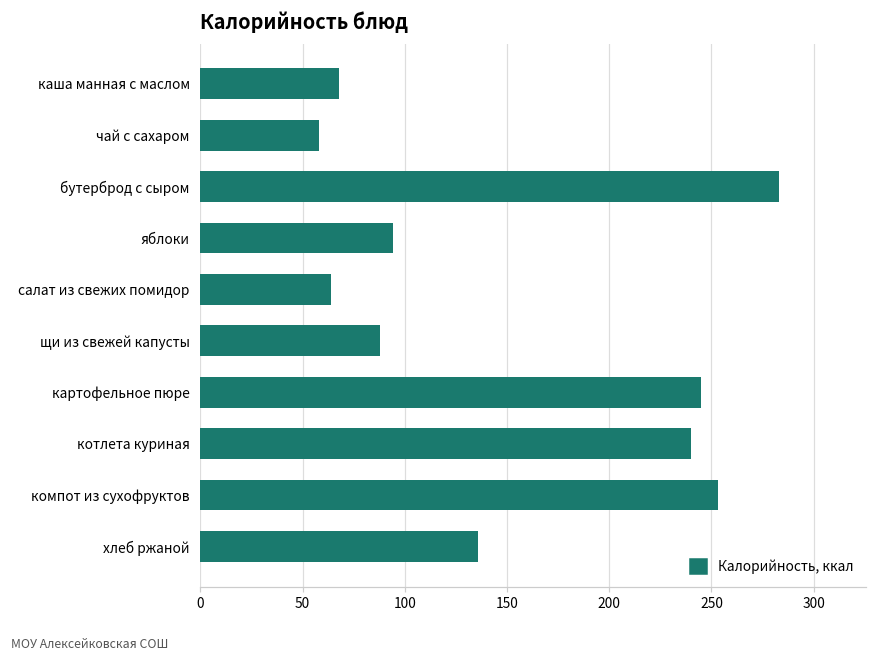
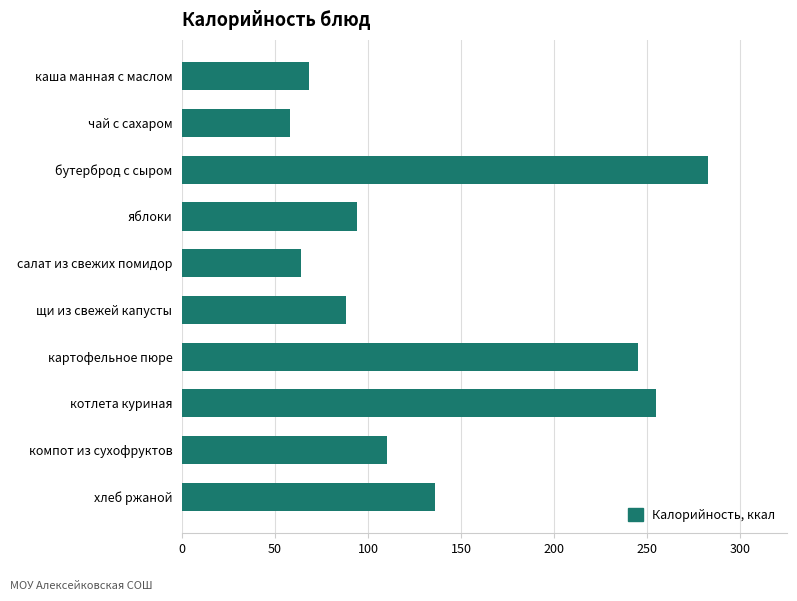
котлета куриная: 240 -> 255
компот из сухофруктов: 253 -> 110
